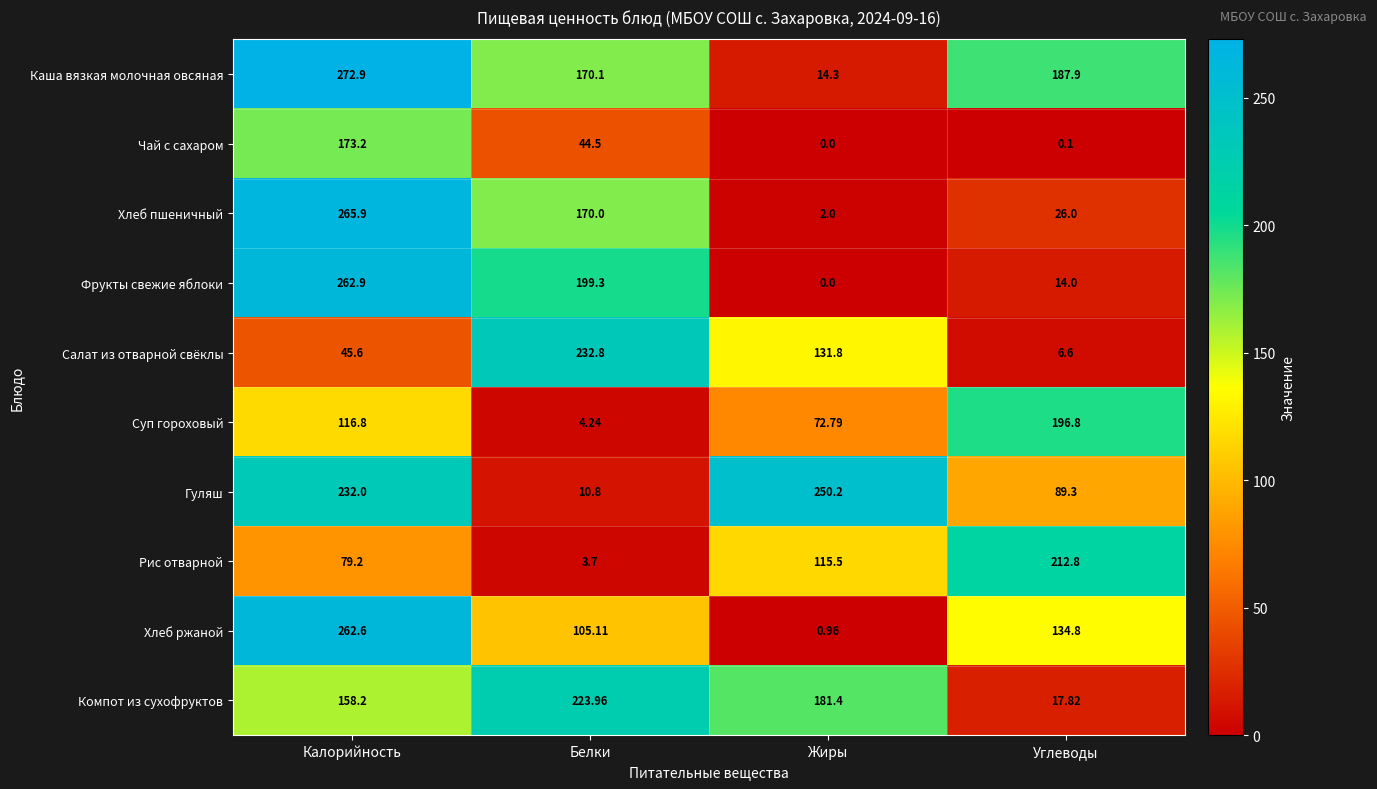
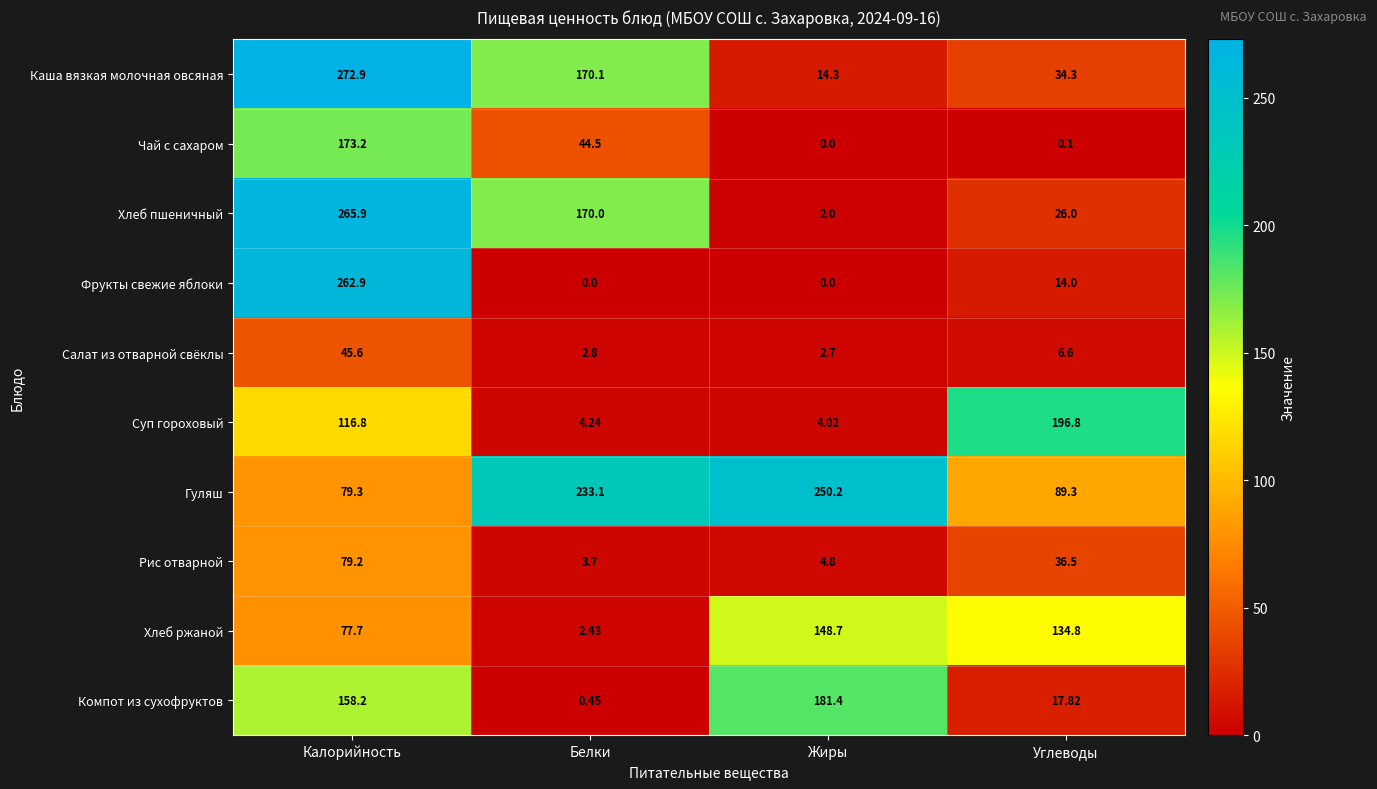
Каша вязкая молочная овсяная, Углеводы: 187.9 -> 34.3
Фрукты свежие яблоки, Белки: 199.3 -> 0.0
Салат из отварной свёклы, Белки: 232.8 -> 2.8
Салат из отварной свёклы, Жиры: 131.8 -> 2.7
Суп гороховый, Жиры: 72.79 -> 4.02
Гуляш, Калорийность: 232.0 -> 79.3
Гуляш, Белки: 10.8 -> 233.1
Рис отварной, Жиры: 115.5 -> 4.8
Рис отварной, Углеводы: 212.8 -> 36.5
Хлеб ржаной, Калорийность: 262.6 -> 77.7
Хлеб ржаной, Белки: 105.11 -> 2.43
Хлеб ржаной, Жиры: 0.96 -> 148.7
Компот из сухофруктов, Белки: 223.96 -> 0.45
